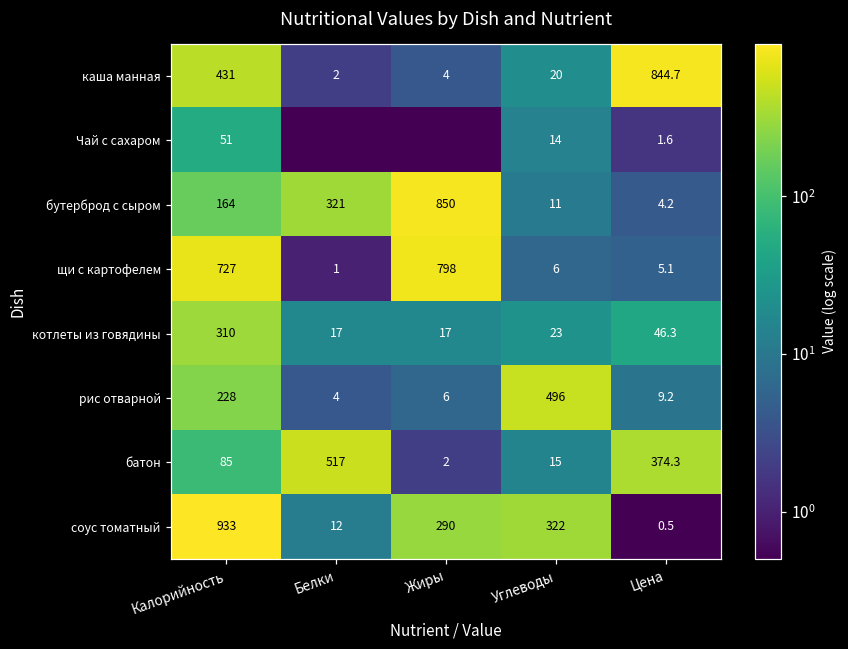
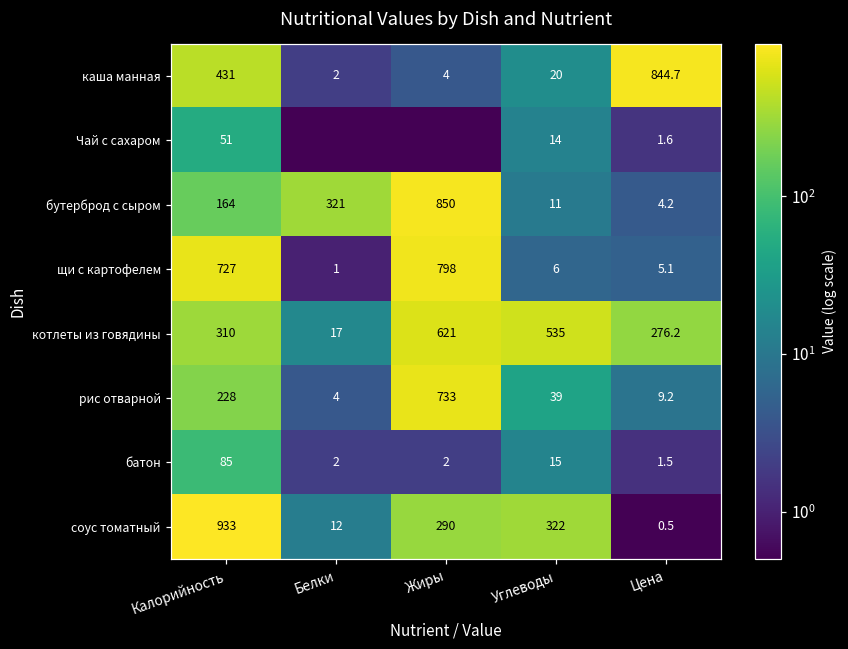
котлеты из говядины, Жиры: 17 -> 621
котлеты из говядины, Углеводы: 23 -> 535
котлеты из говядины, Цена: 46.3 -> 276.2
рис отварной, Жиры: 6 -> 733
рис отварной, Углеводы: 496 -> 39
батон, Белки: 517 -> 2
батон, Цена: 374.3 -> 1.5
